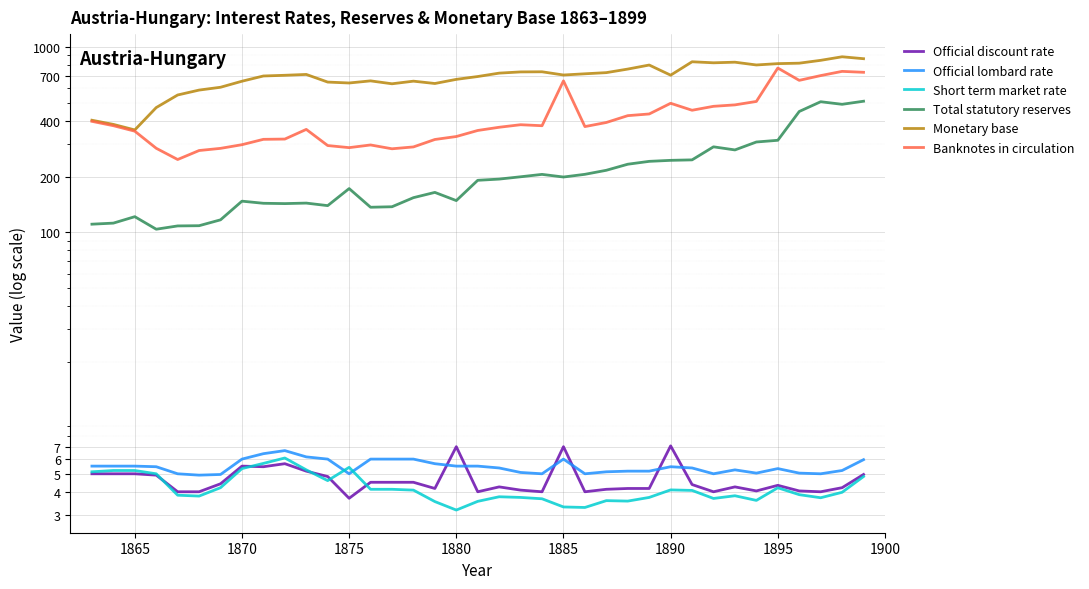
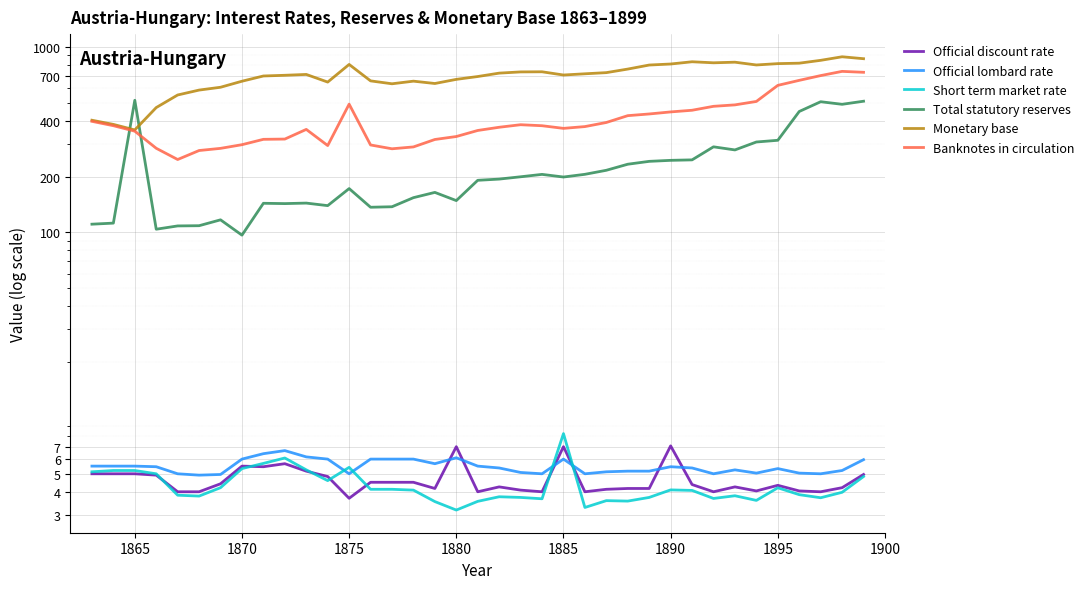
Total statutory reserves, 1865: 120 -> 520
Total statutory reserves, 1870: 150 -> 100
Monetary base, 1875: 640 -> 800
Banknotes in circulation, 1875: 290 -> 490
Official lombard rate, 1880: 5.5 -> 6.1
Short term market rate, 1885: 3.3 -> 8
Banknotes in circulation, 1885: 660 -> 360
Monetary base, 1890: 700 -> 800
Banknotes in circulation, 1890: 500 -> 450
Banknotes in circulation, 1895: 770 -> 620
